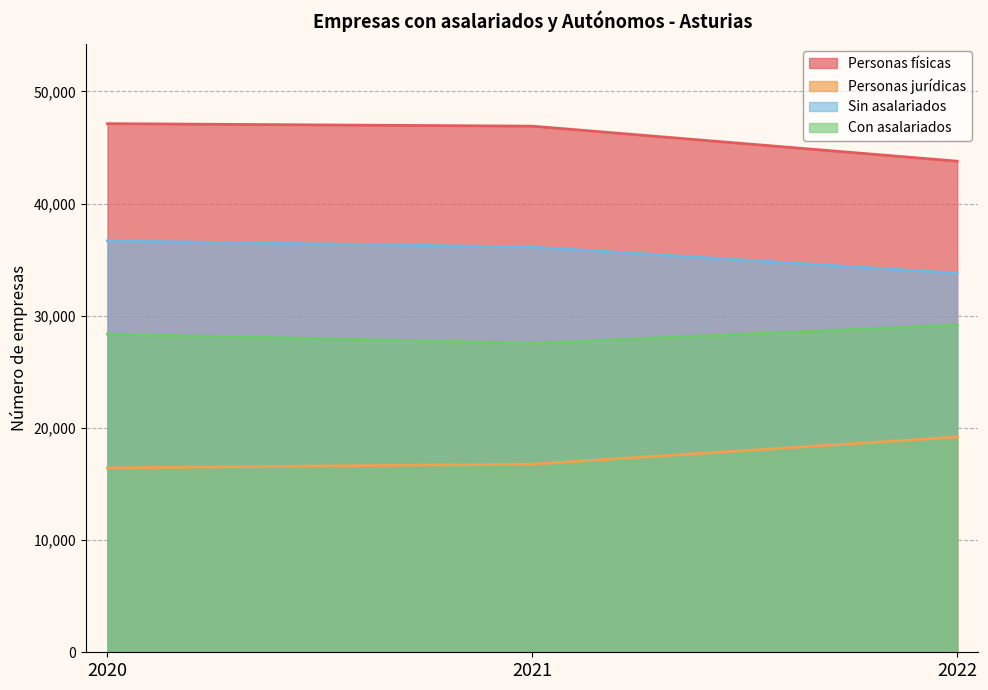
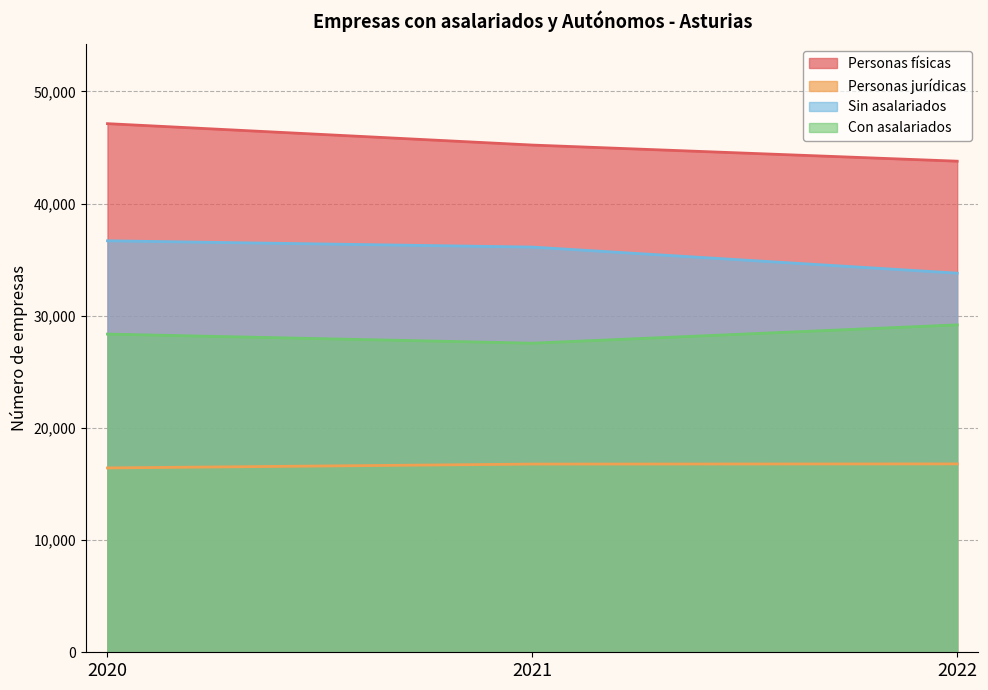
Personas físicas, 2021: 46,900 -> 45,200
Personas jurídicas, 2022: 19,200 -> 16,800
